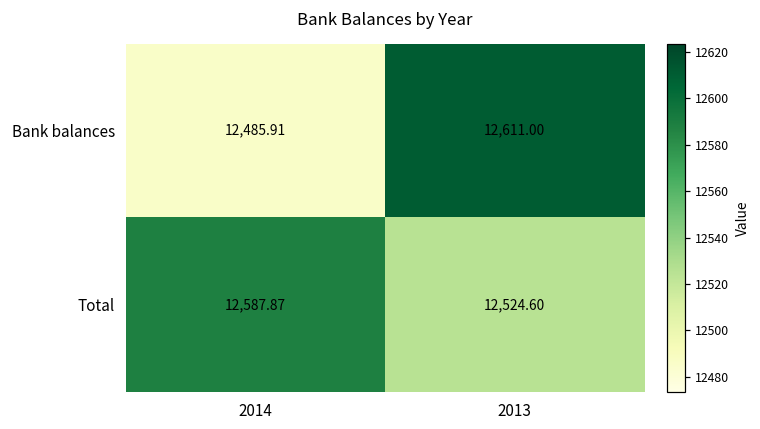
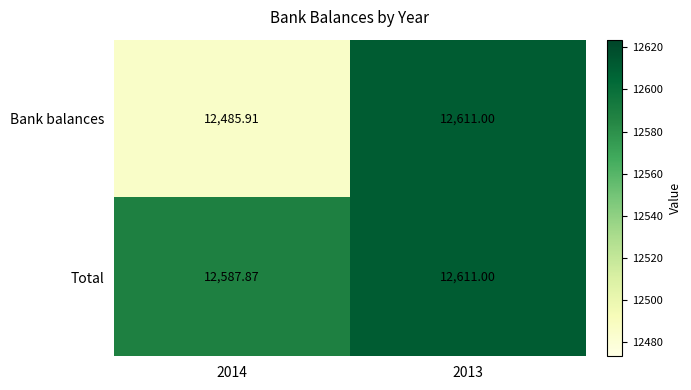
Total, 2013: 12,524.60 -> 12,611.00
